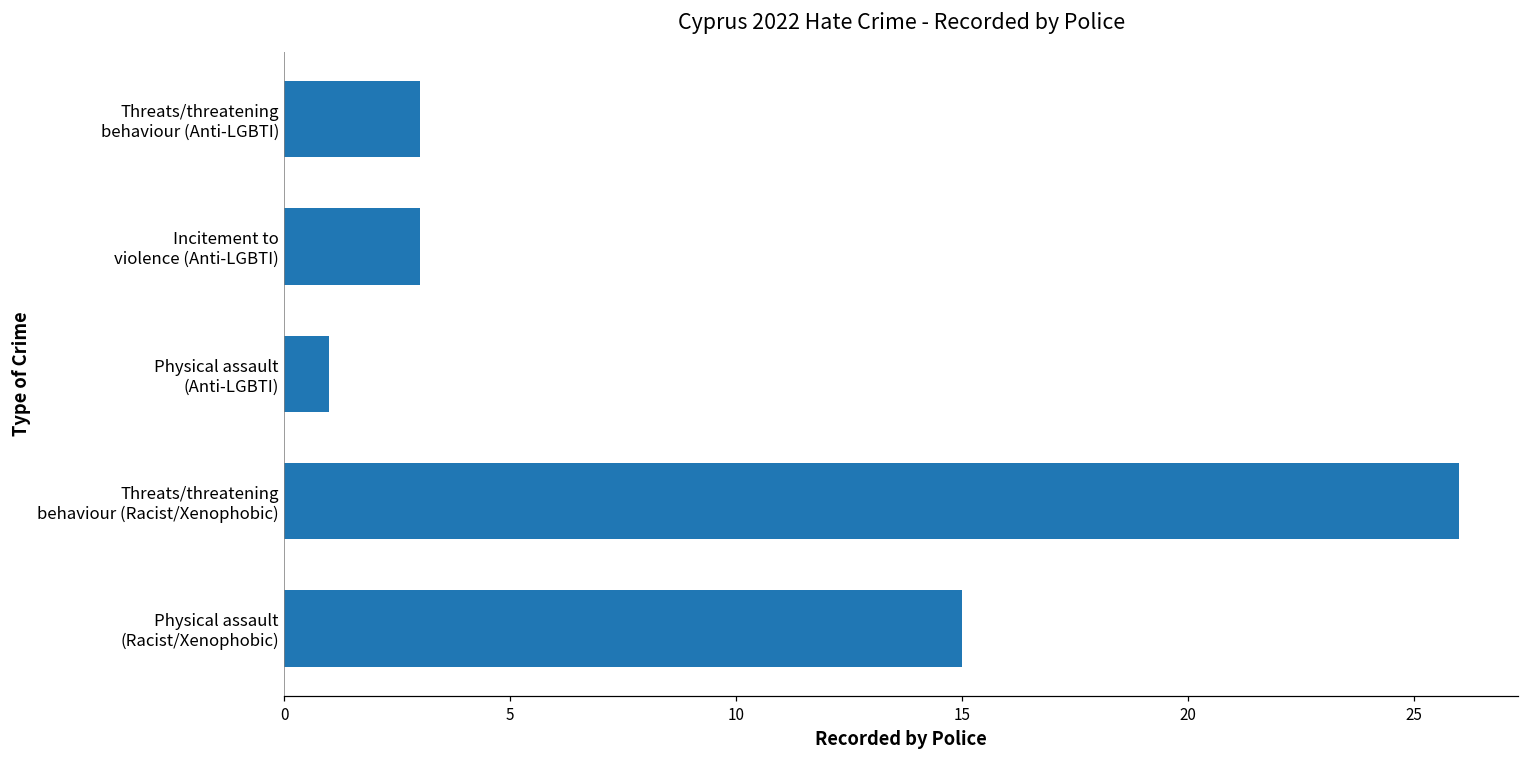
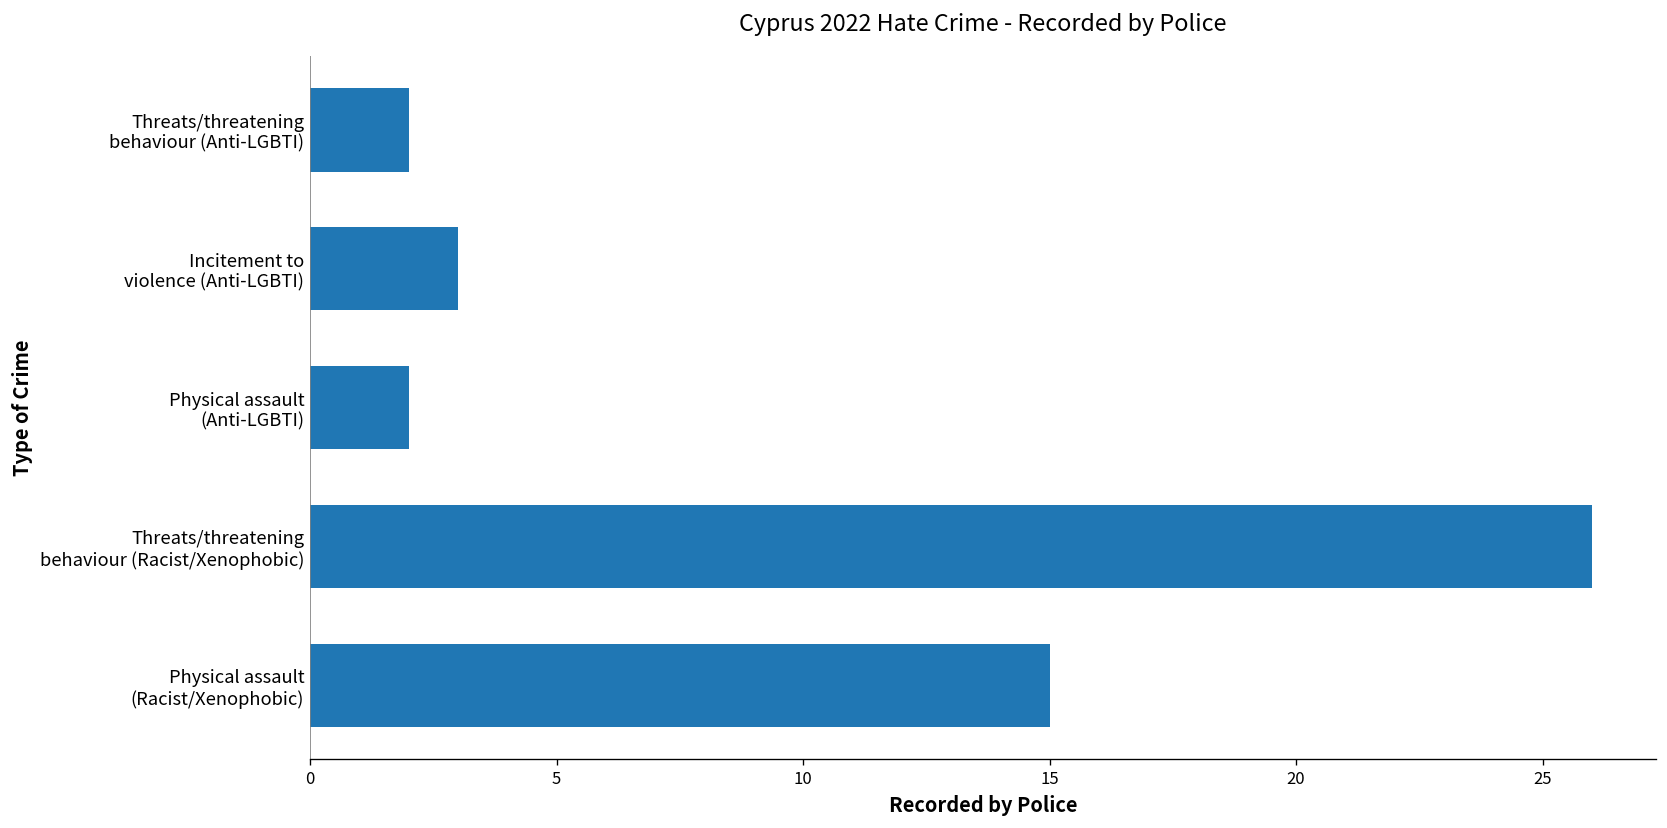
Threats/threatening behaviour (Anti-LGBTI): 3 -> 2
Physical assault (Anti-LGBTI): 1 -> 2
